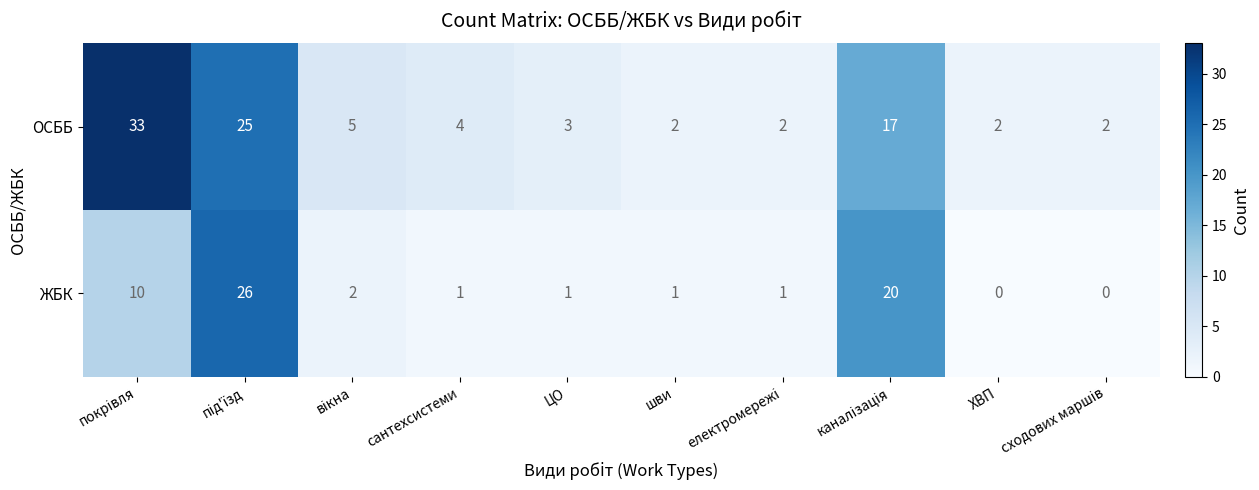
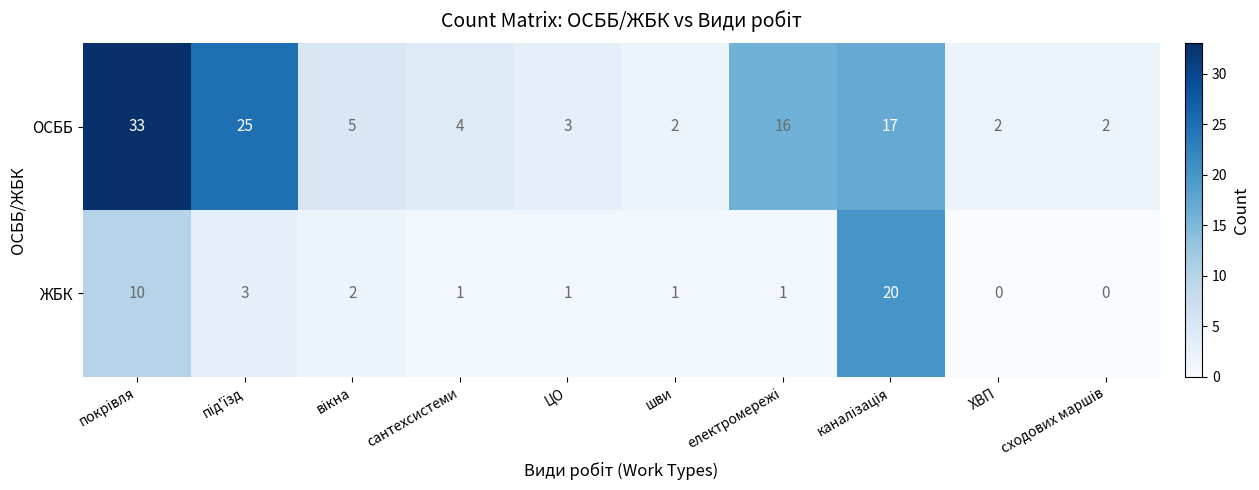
ОСББ, електромережі: 2 -> 16
ЖБК, під'їзд: 26 -> 3
